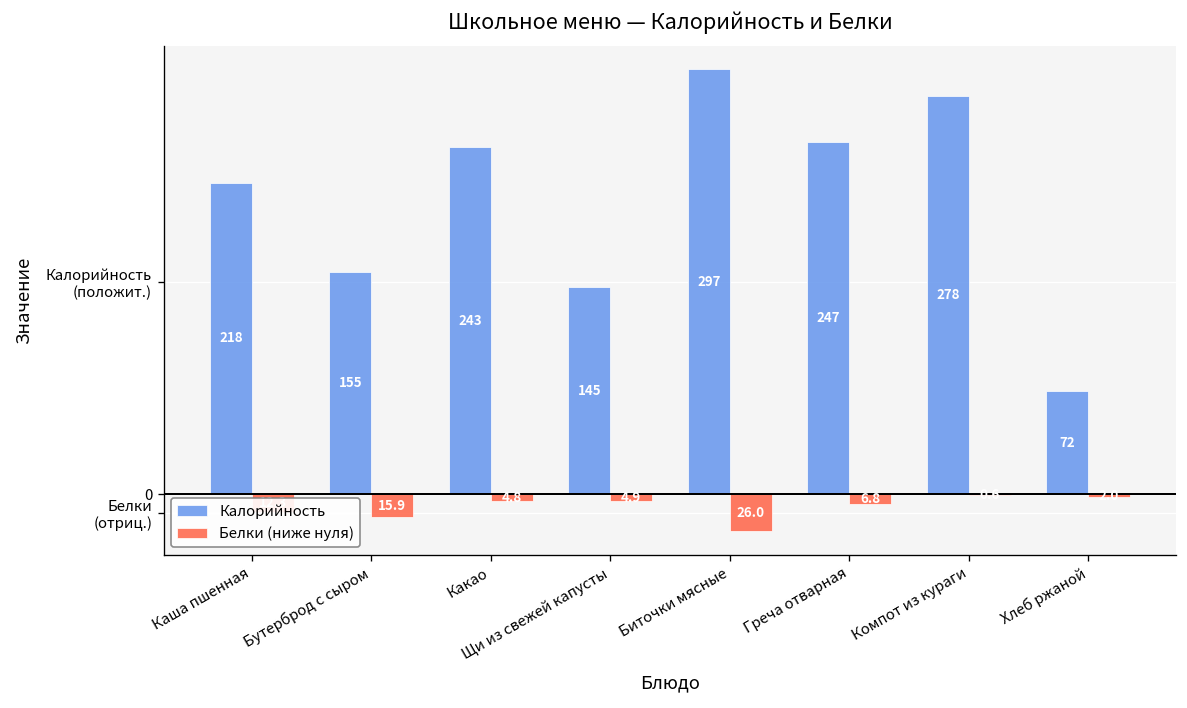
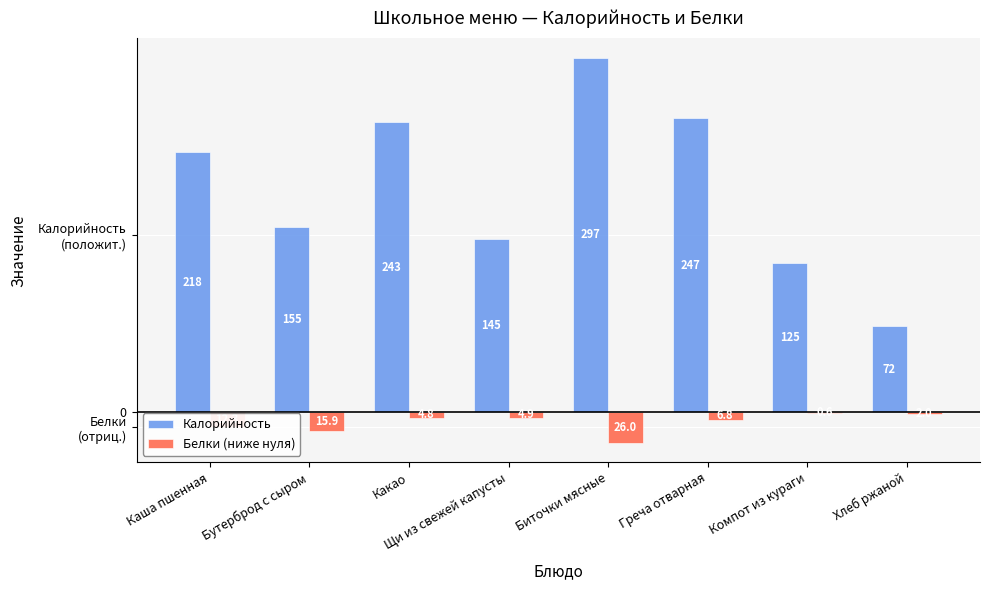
Калорийность, Компот из кураги: 278 -> 125
